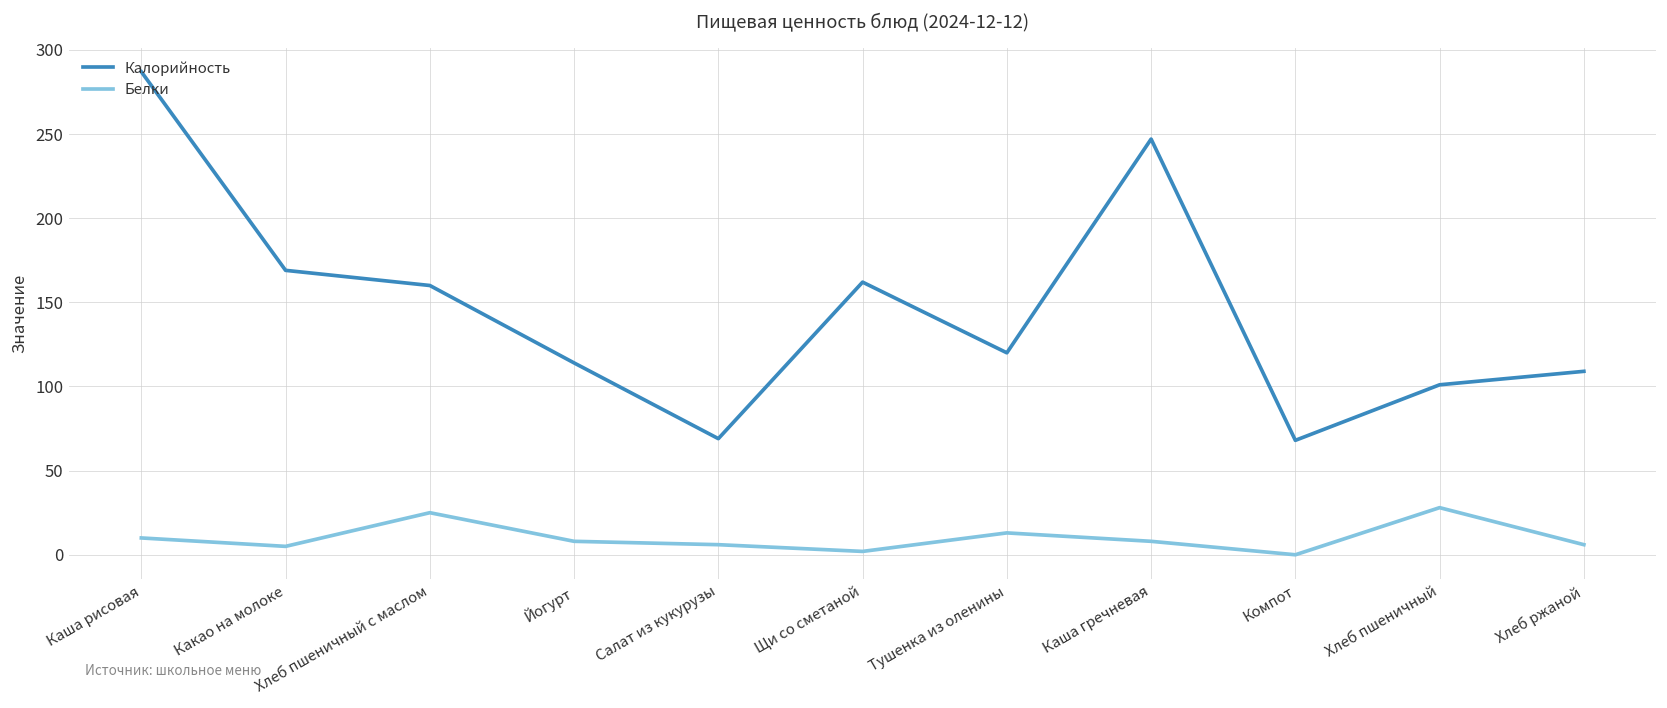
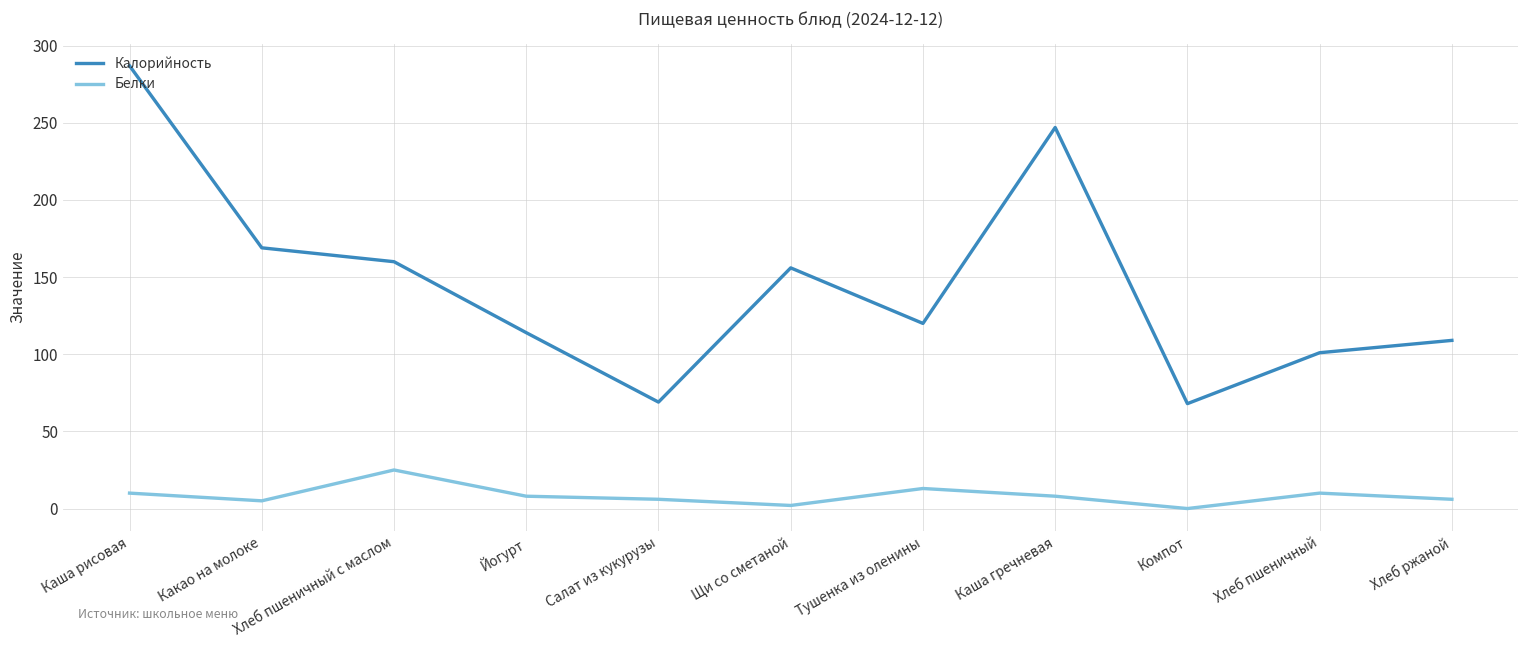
Калорийность, Щи со сметаной: 162 -> 156
Белки, Хлеб пшеничный: 28 -> 10
